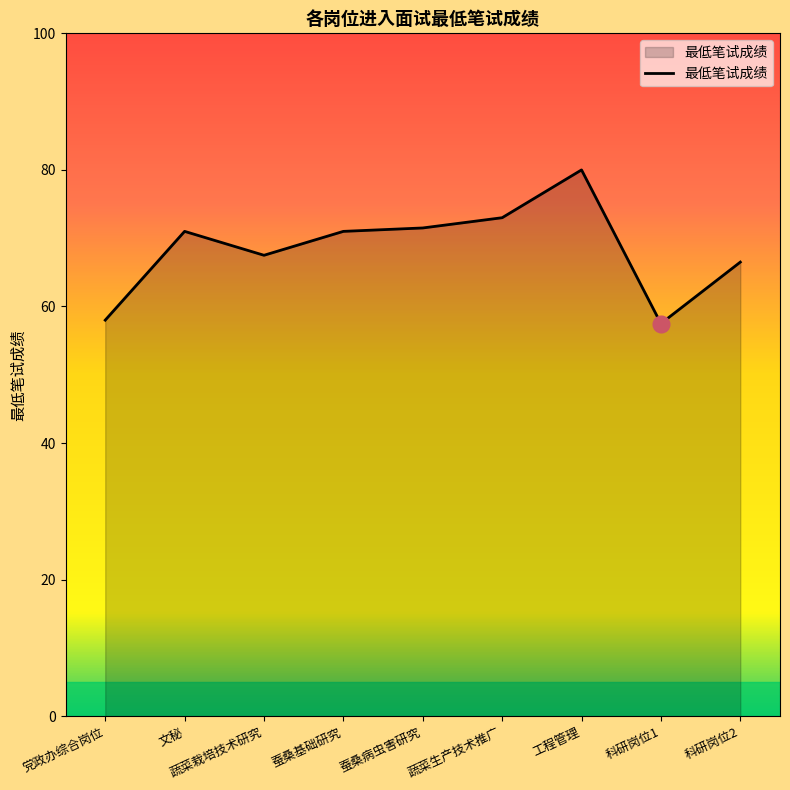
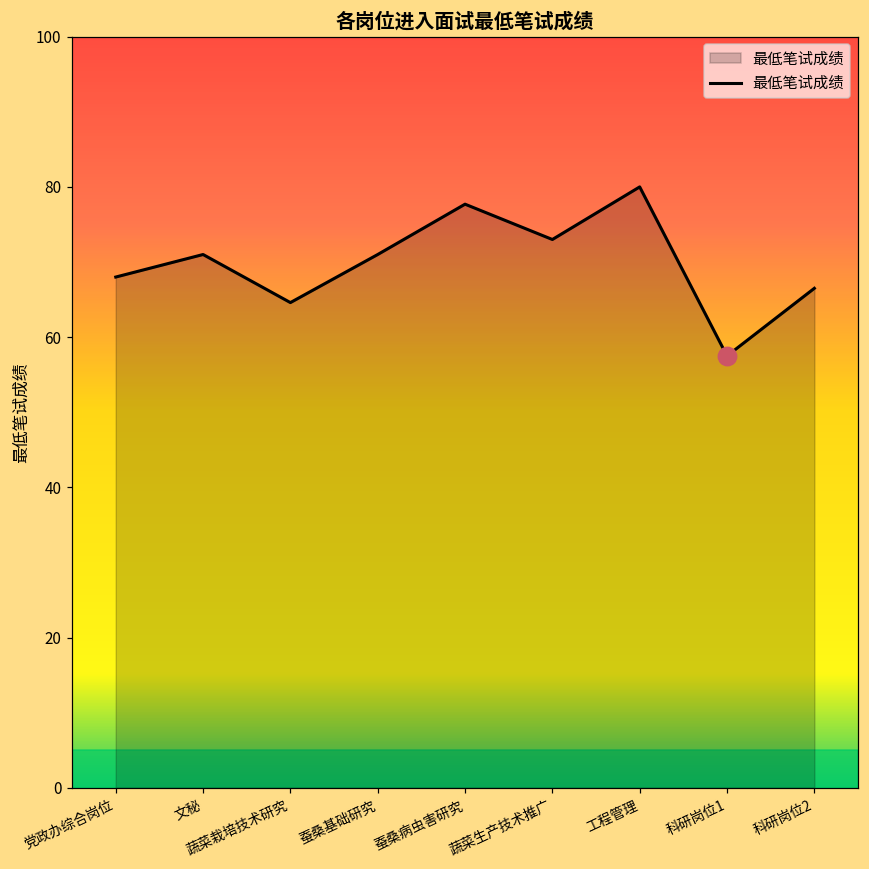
最低笔试成绩, 党政办综合岗位: 58 -> 68
最低笔试成绩, 蔬菜栽培技术研究: 68 -> 65
最低笔试成绩, 蚕桑病虫害研究: 72 -> 78
